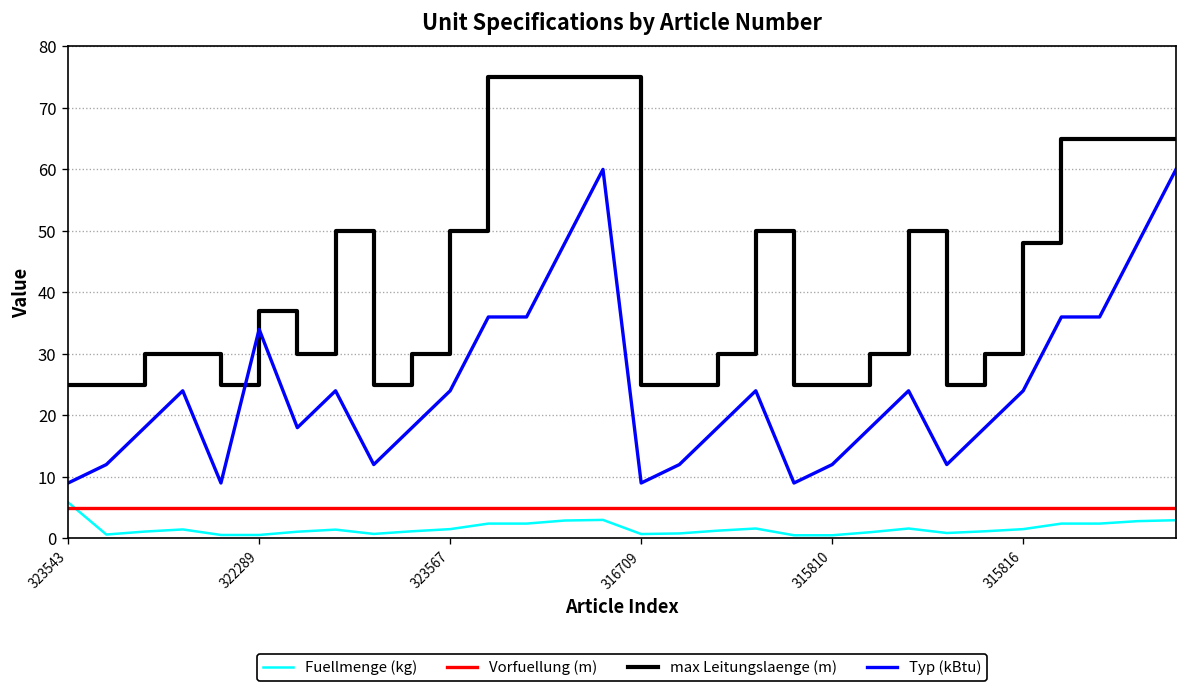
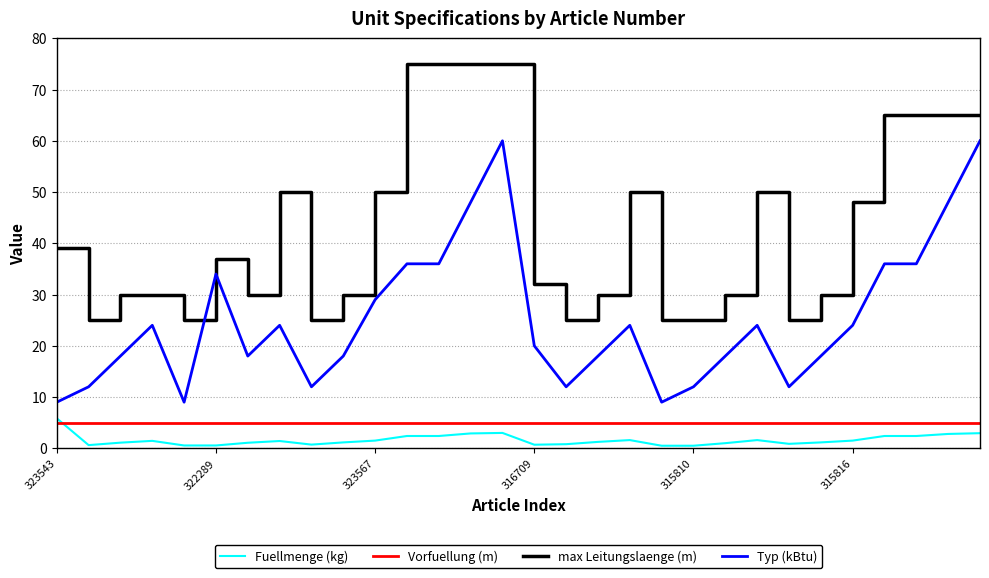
max Leitungslaenge (m), 323543: 25 -> 39
Typ (kBtu), 323567: 24 -> 29
max Leitungslaenge (m), 316709: 25 -> 32
Typ (kBtu), 316709: 9 -> 20
